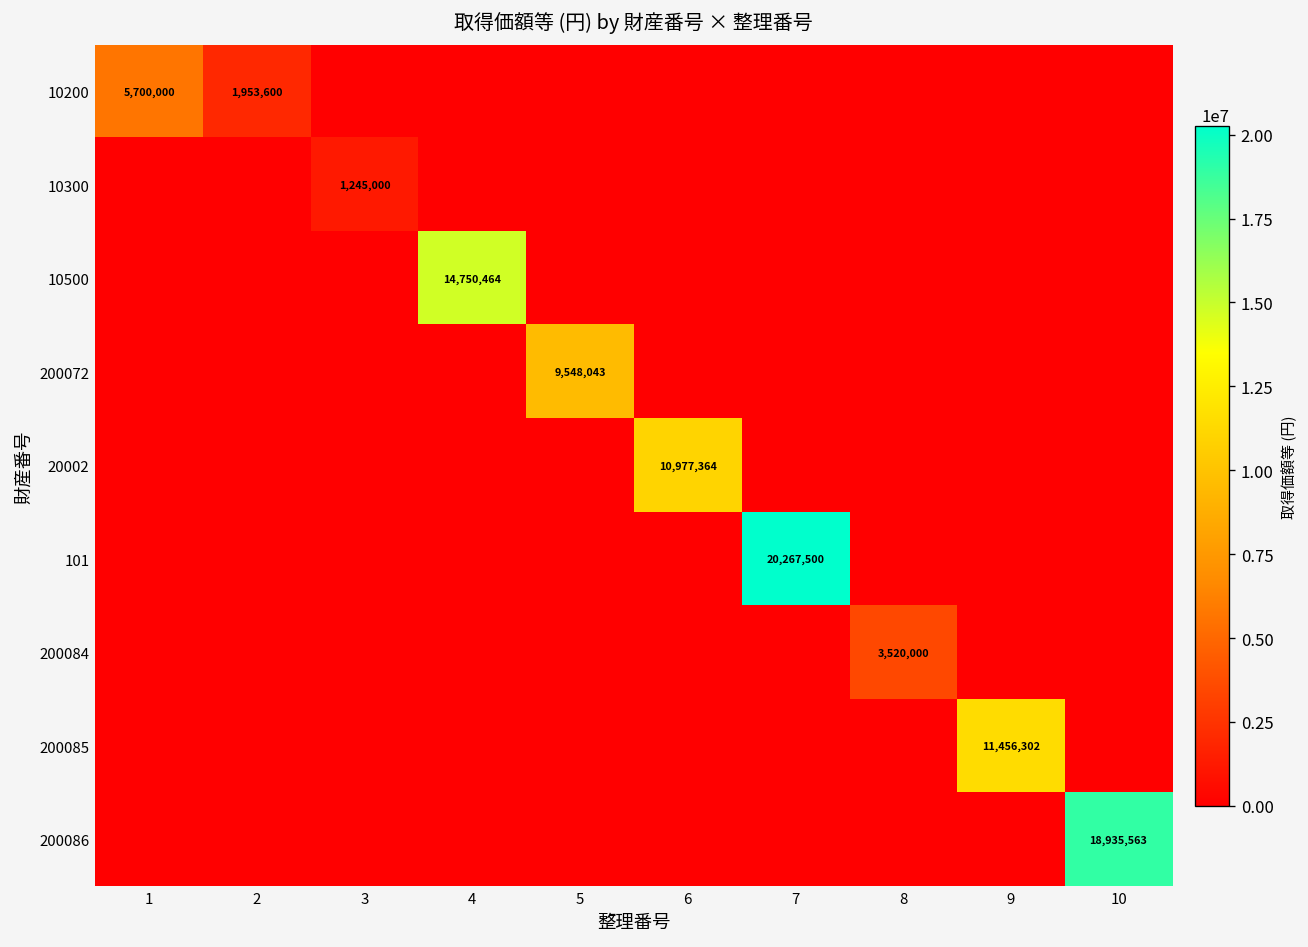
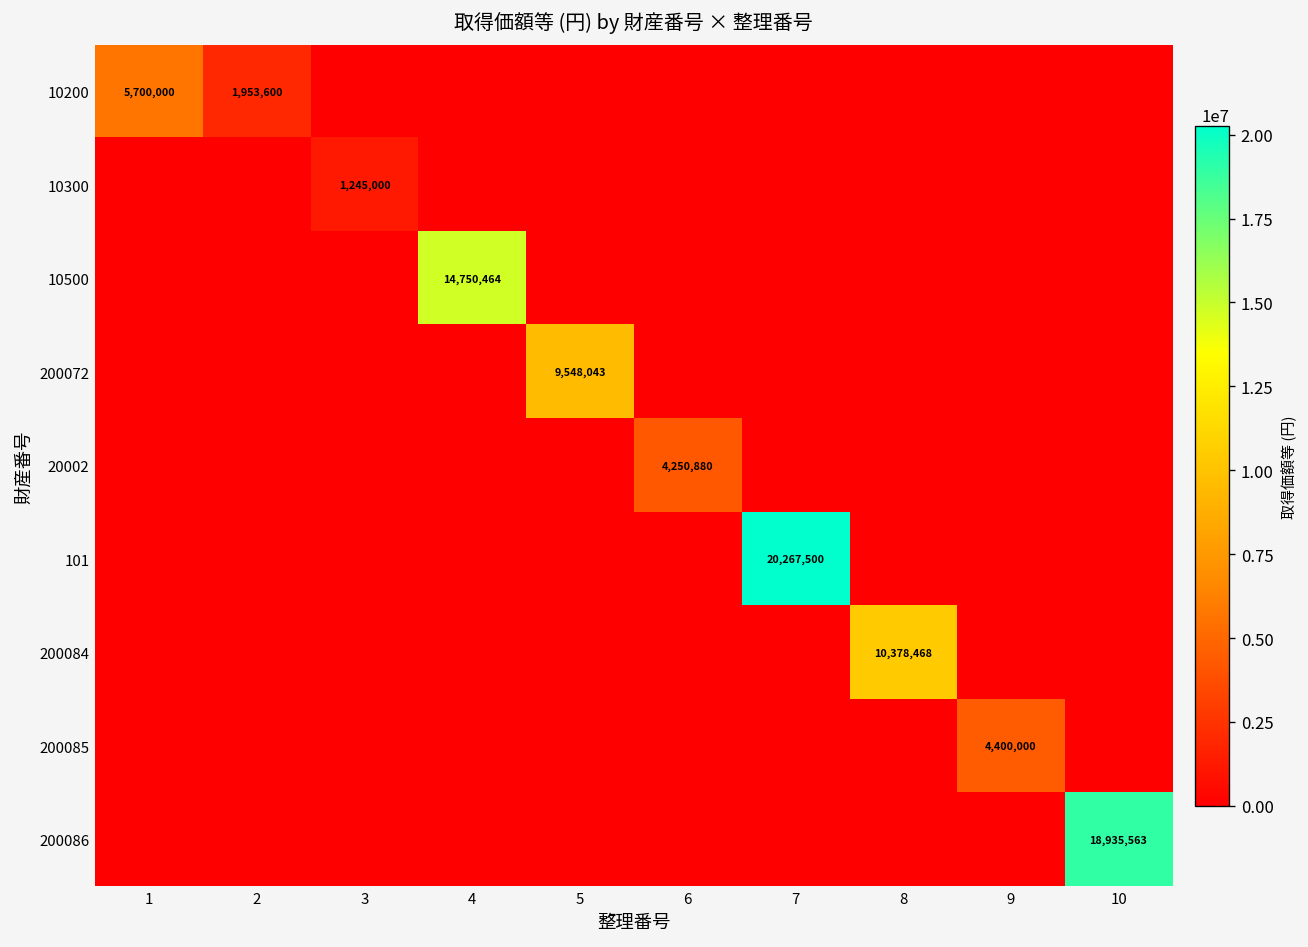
20002, 6: 10,977,364 -> 4,250,880
200084, 8: 3,520,000 -> 10,378,468
200085, 9: 11,456,302 -> 4,400,000
